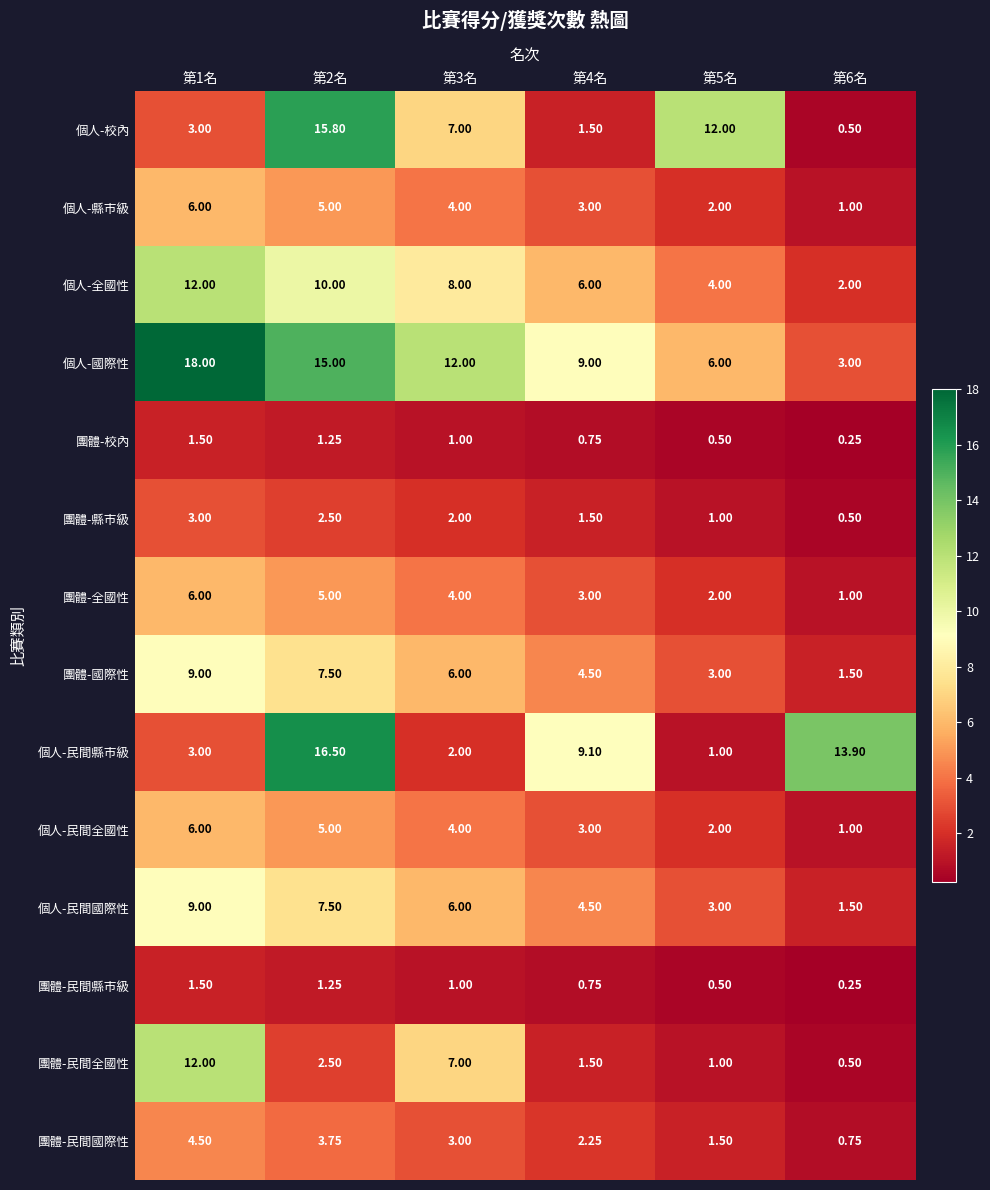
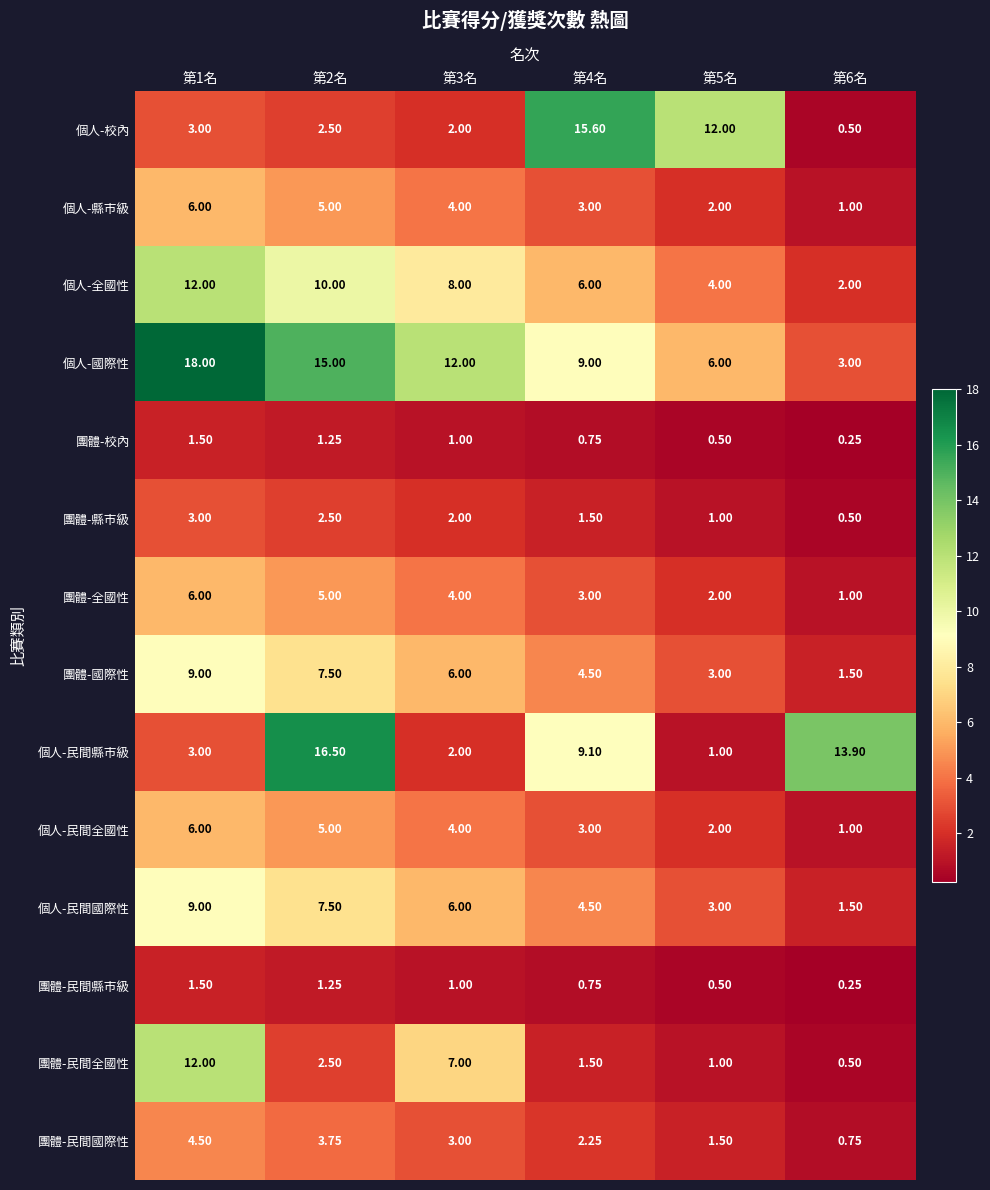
個人-校內, 第2名: 15.80 -> 2.50
個人-校內, 第3名: 7.00 -> 2.00
個人-校內, 第4名: 1.50 -> 15.60
